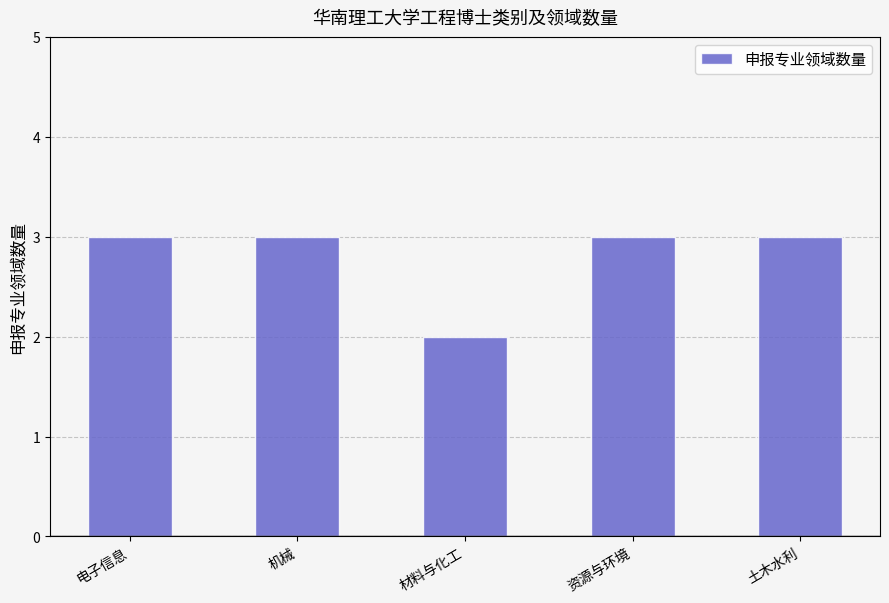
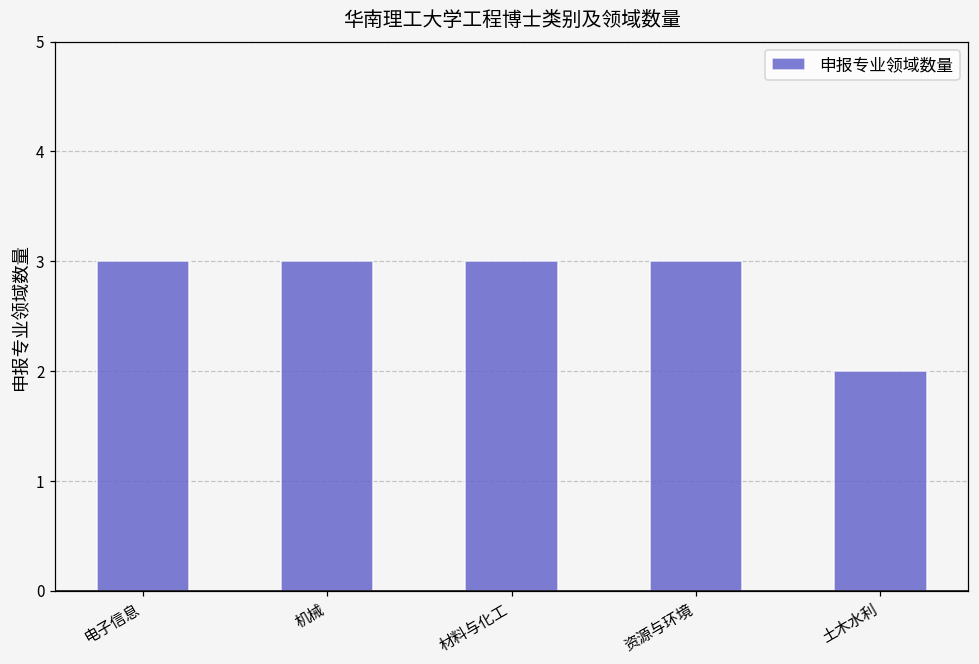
材料与化工: 2 -> 3
土木水利: 3 -> 2
